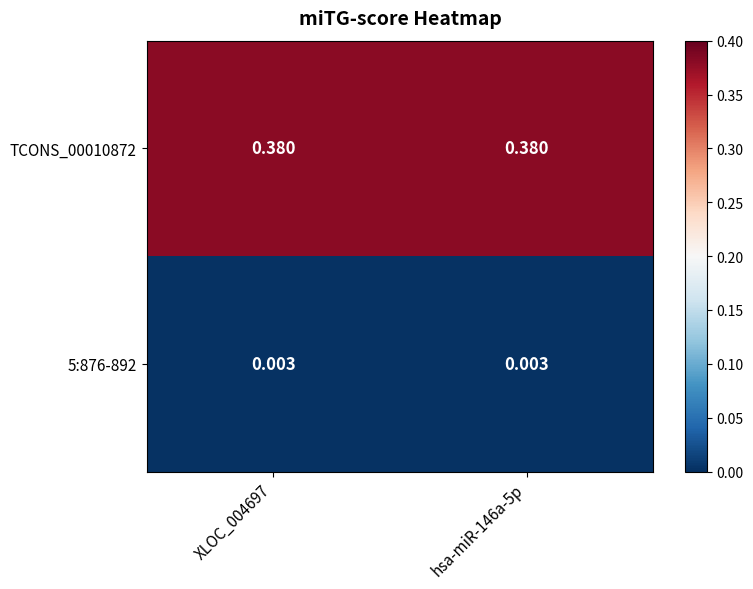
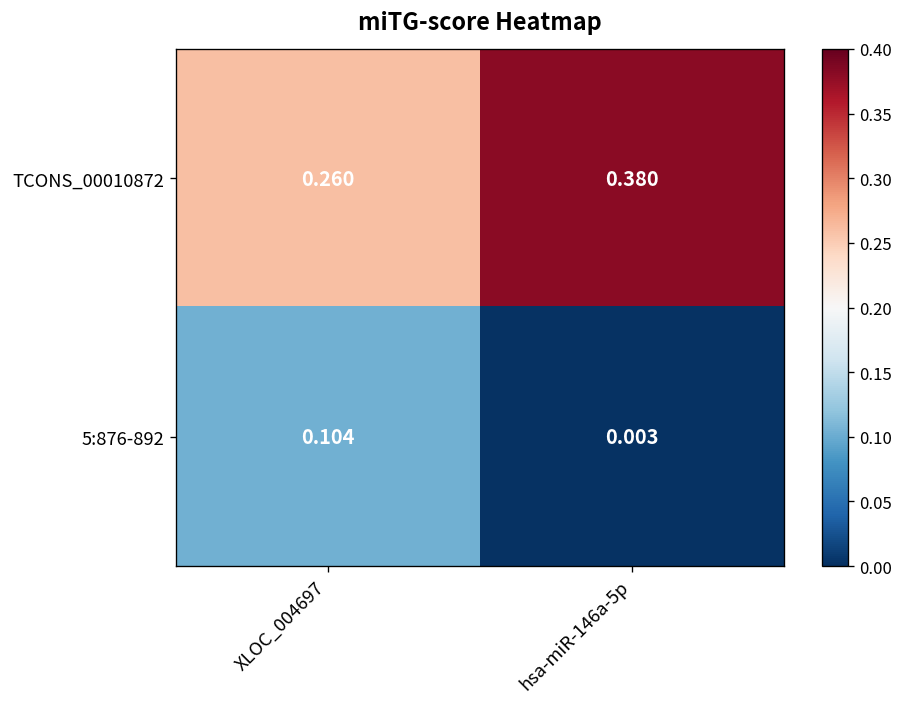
TCONS_00010872, XLOC_004697: 0.380 -> 0.260
5:876-892, XLOC_004697: 0.003 -> 0.104
